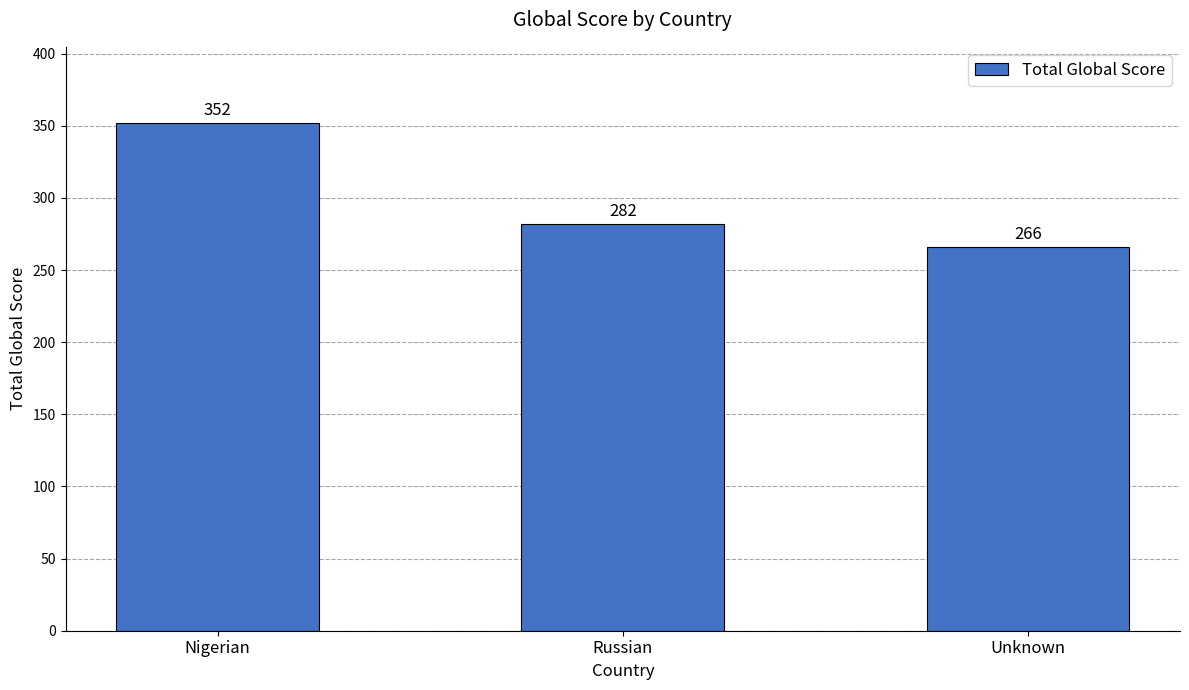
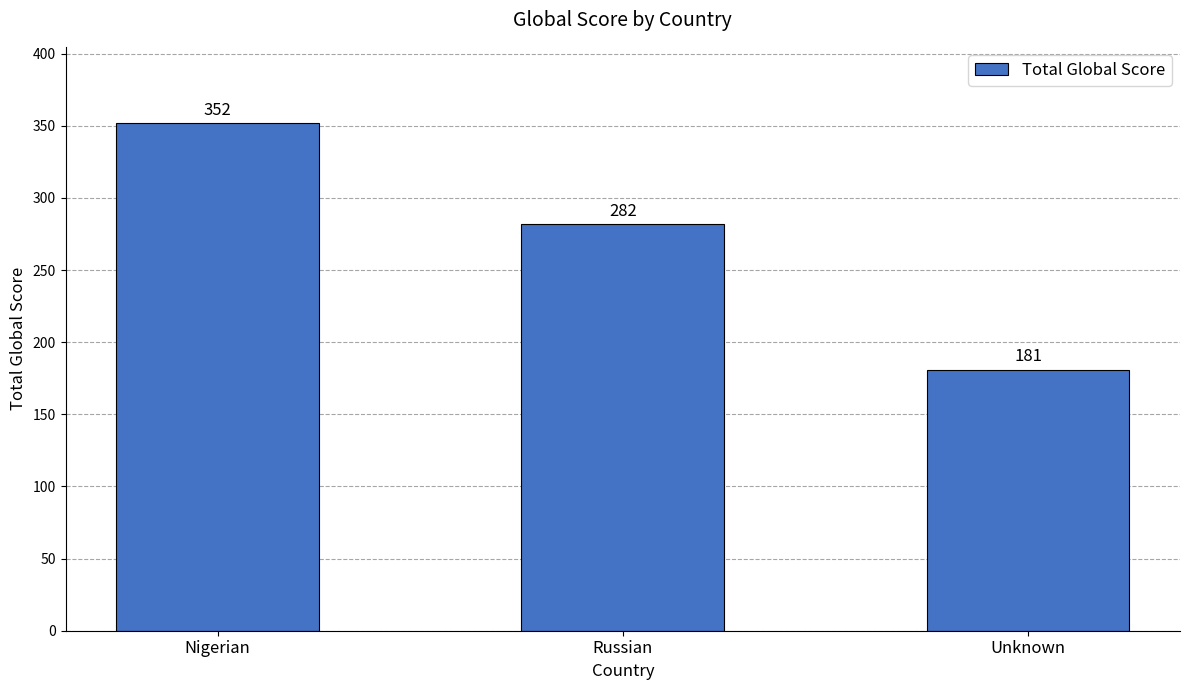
Unknown: 266 -> 181
